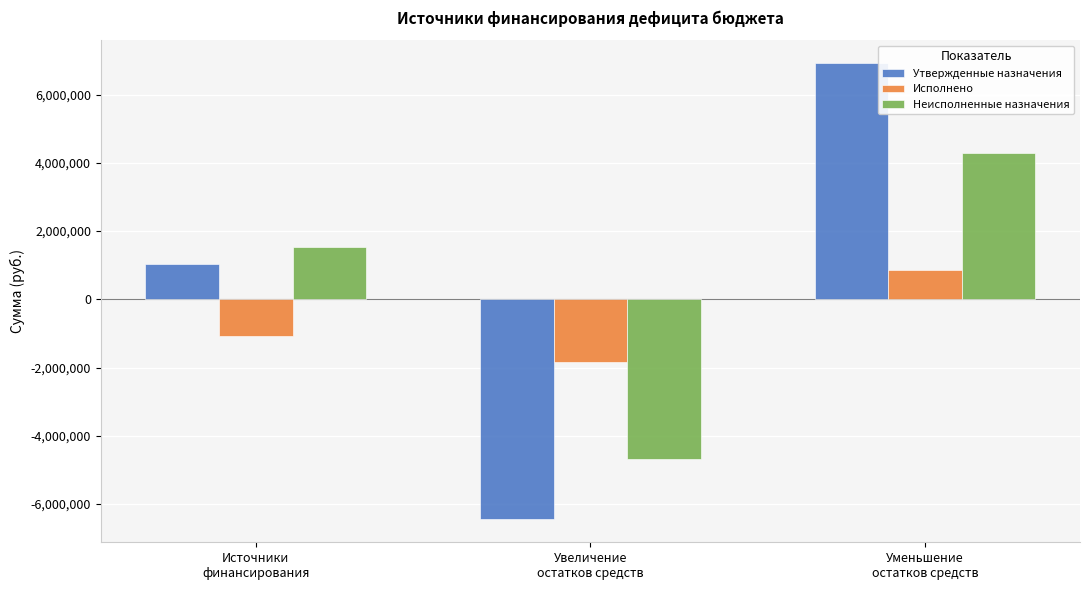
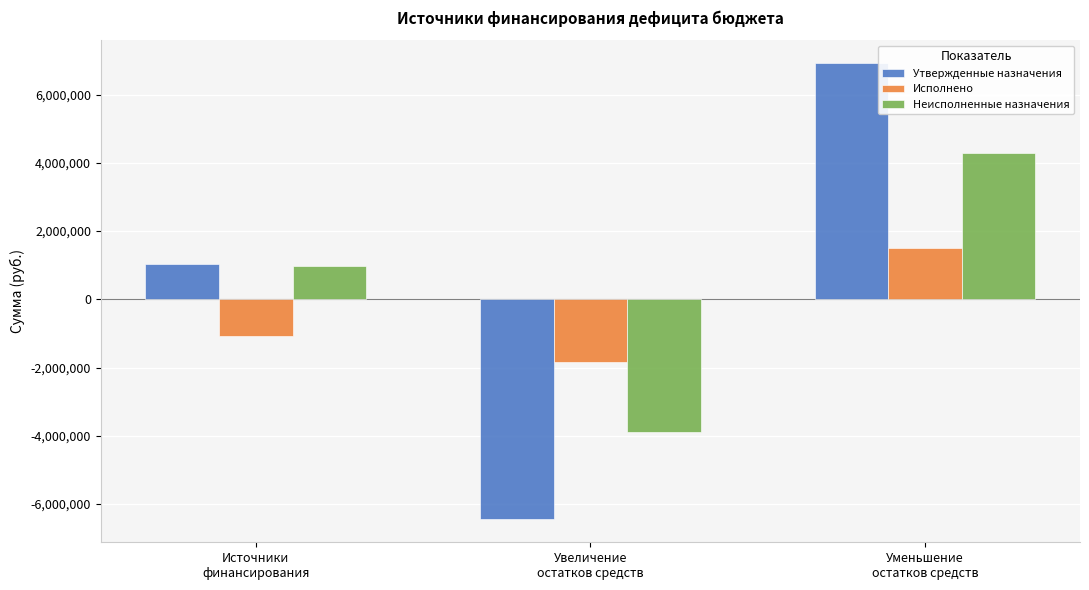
Неисполненные назначения, Источники финансирования: 1,500,000 -> 1,000,000
Неисполненные назначения, Увеличение остатков средств: -4,700,000 -> -3,900,000
Исполнено, Уменьшение остатков средств: 800,000 -> 1,500,000
